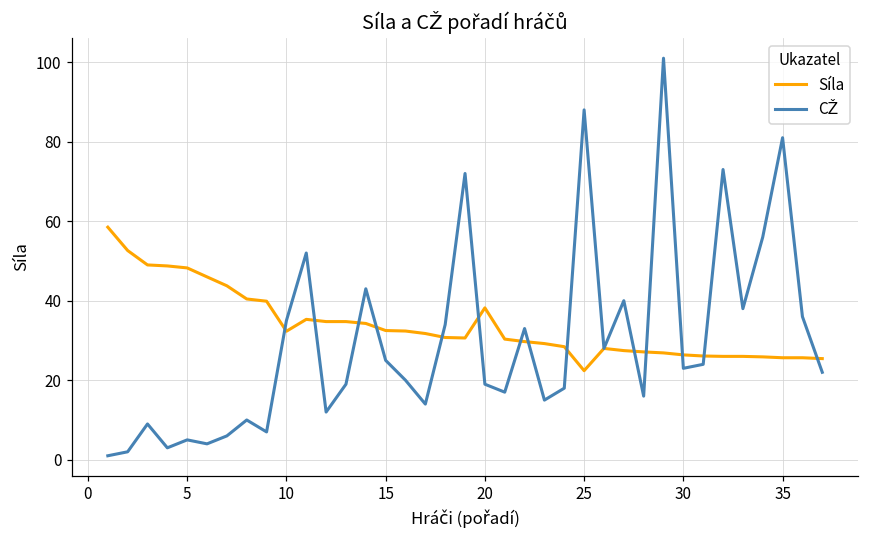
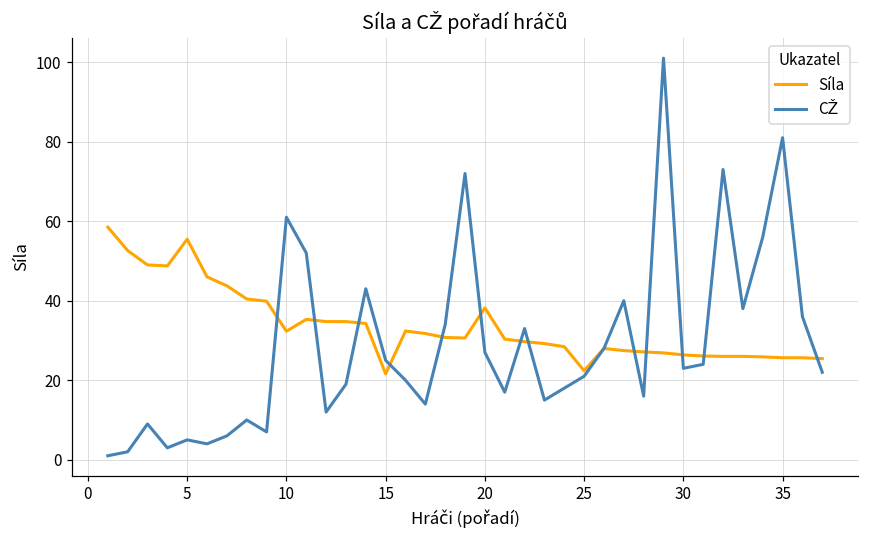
Síla, 5: 48 -> 55
CŽ, 10: 35 -> 61
Síla, 15: 33 -> 22
CŽ, 20: 19 -> 27
CŽ, 25: 88 -> 21
